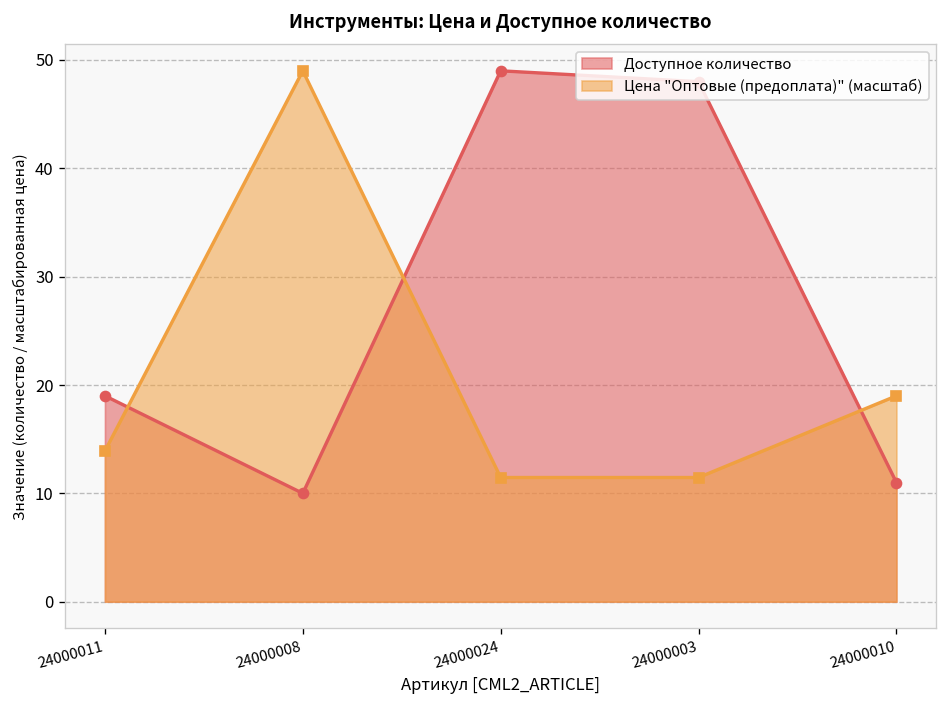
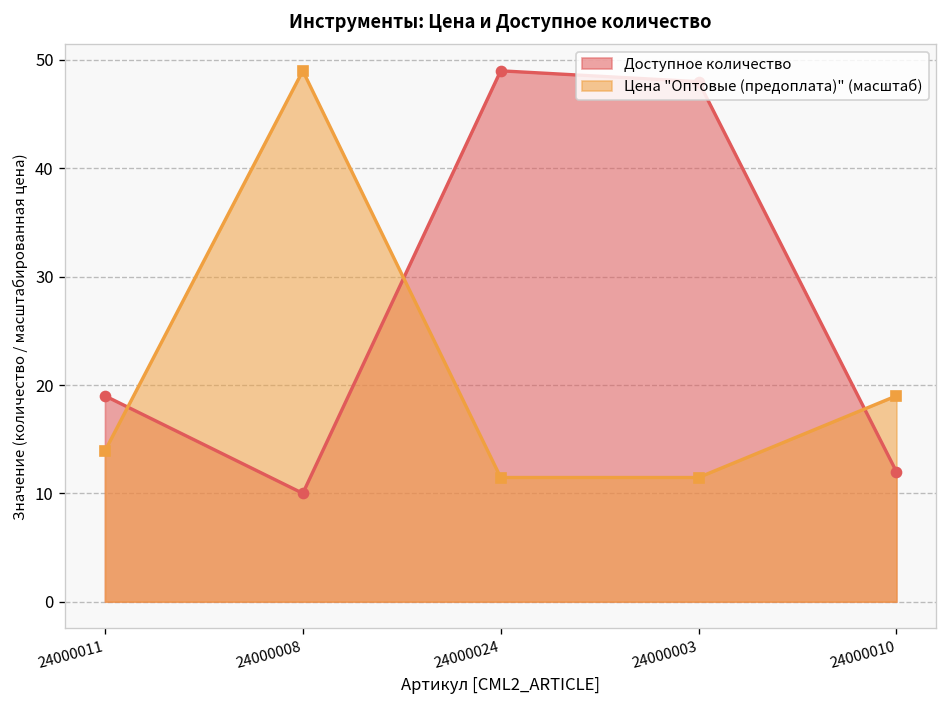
Доступное количество, 24000010: 11 -> 12
